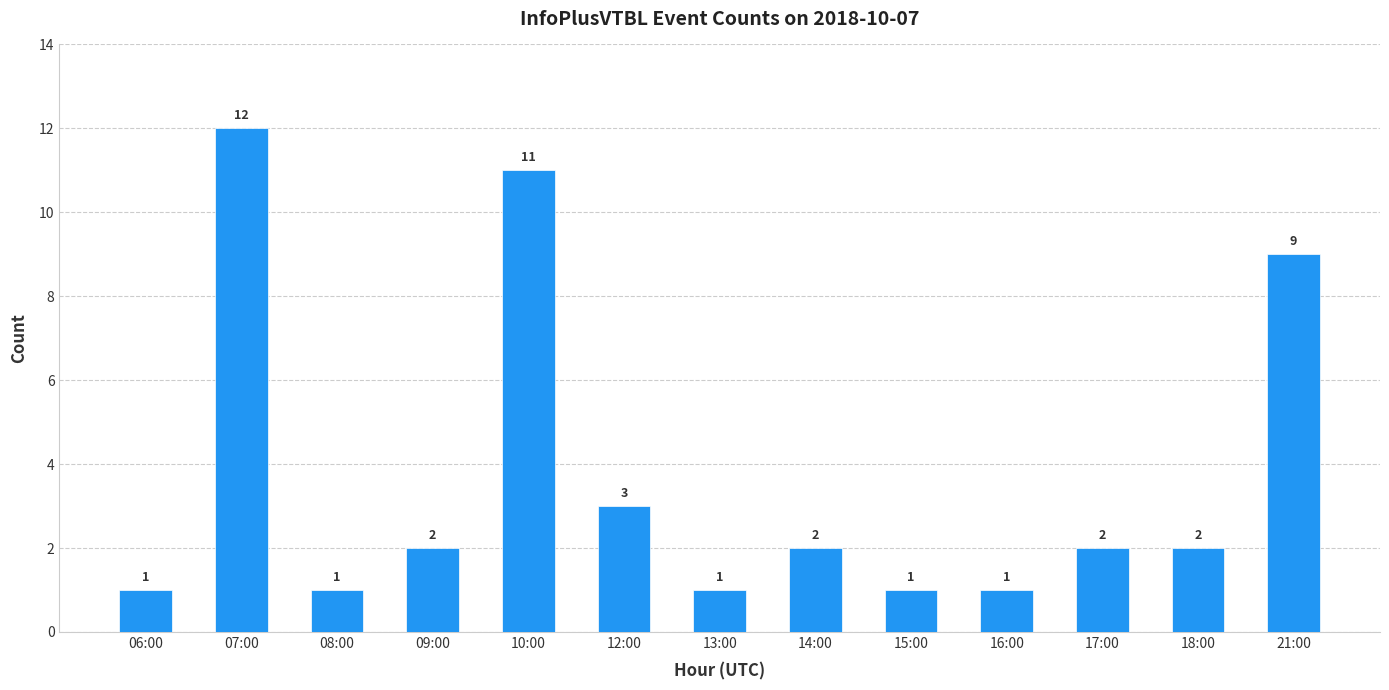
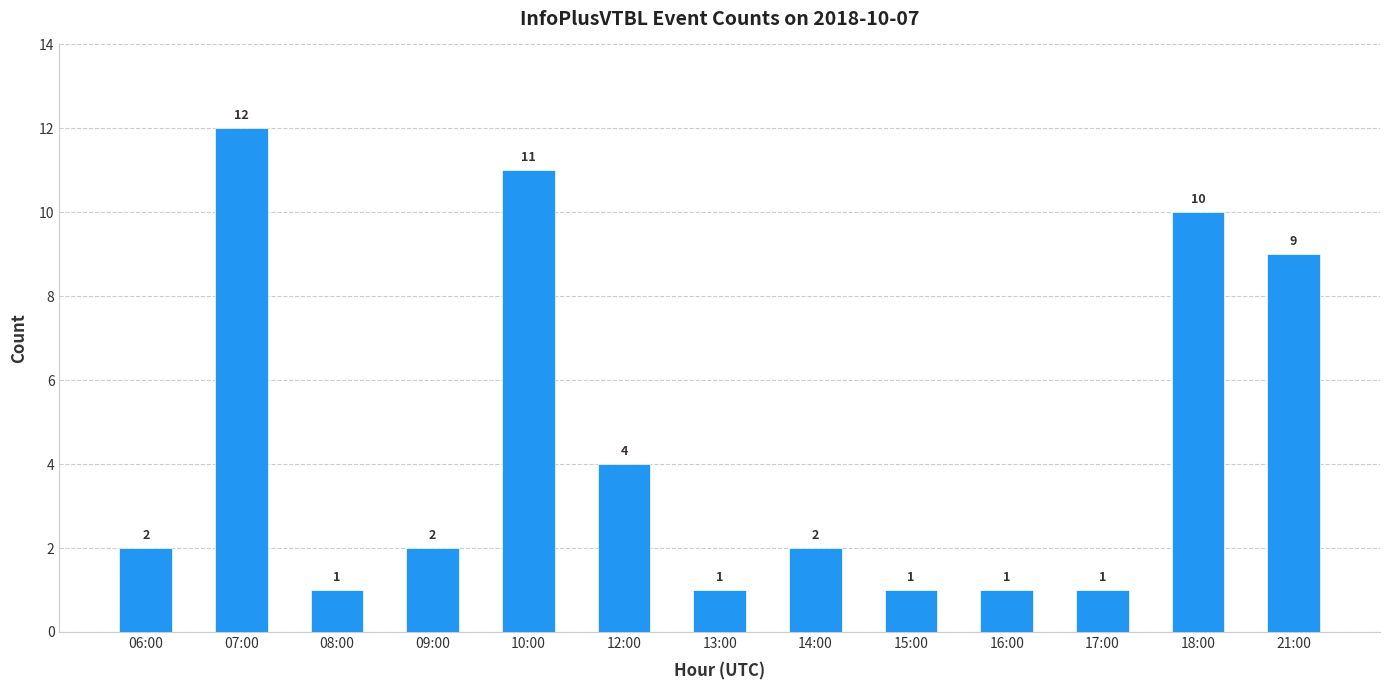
06:00: 1 -> 2
12:00: 3 -> 4
17:00: 2 -> 1
18:00: 2 -> 10
